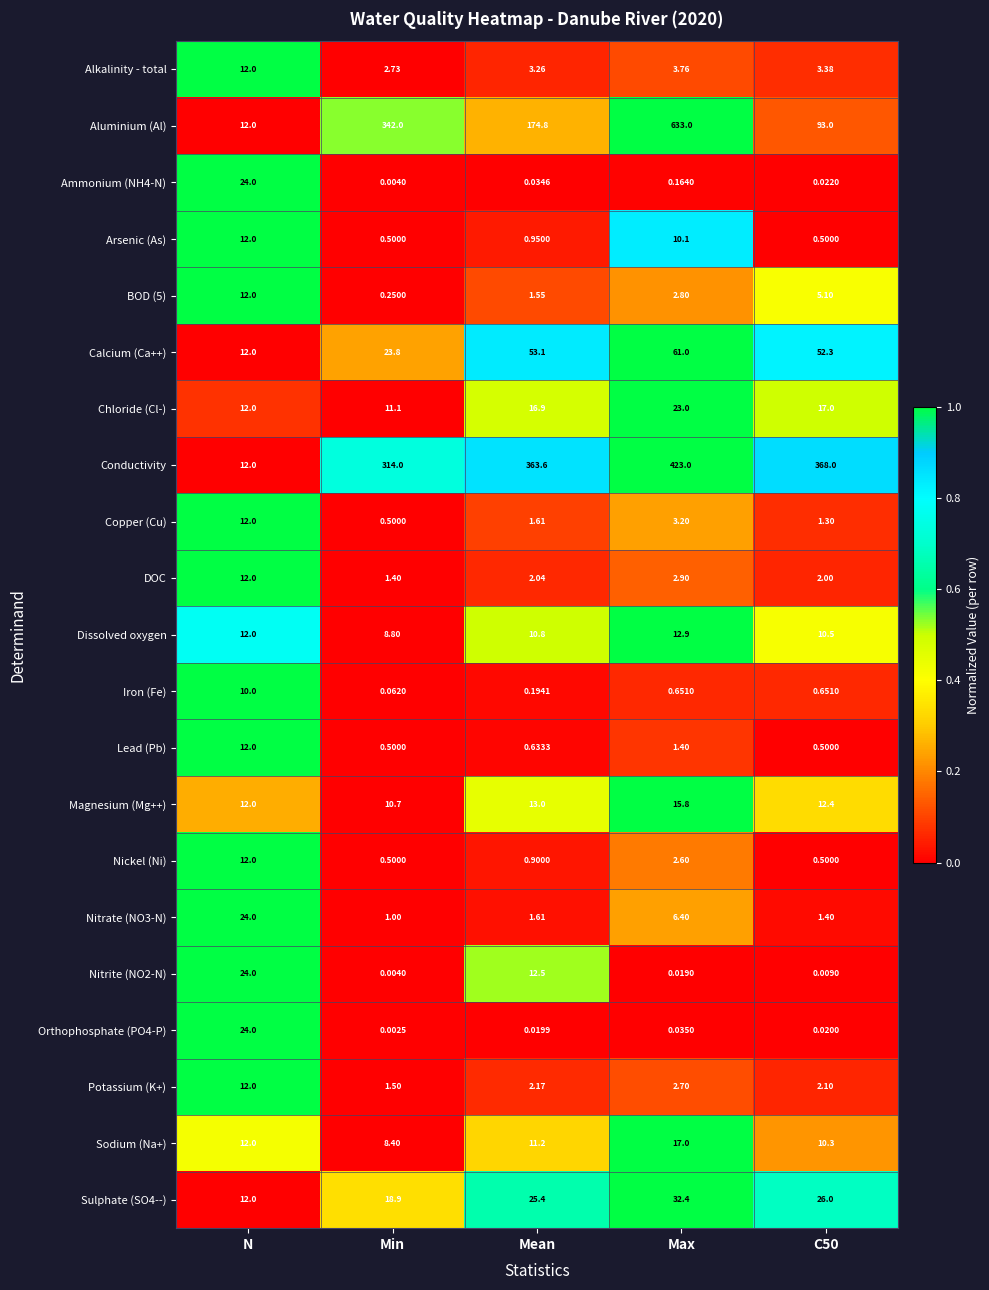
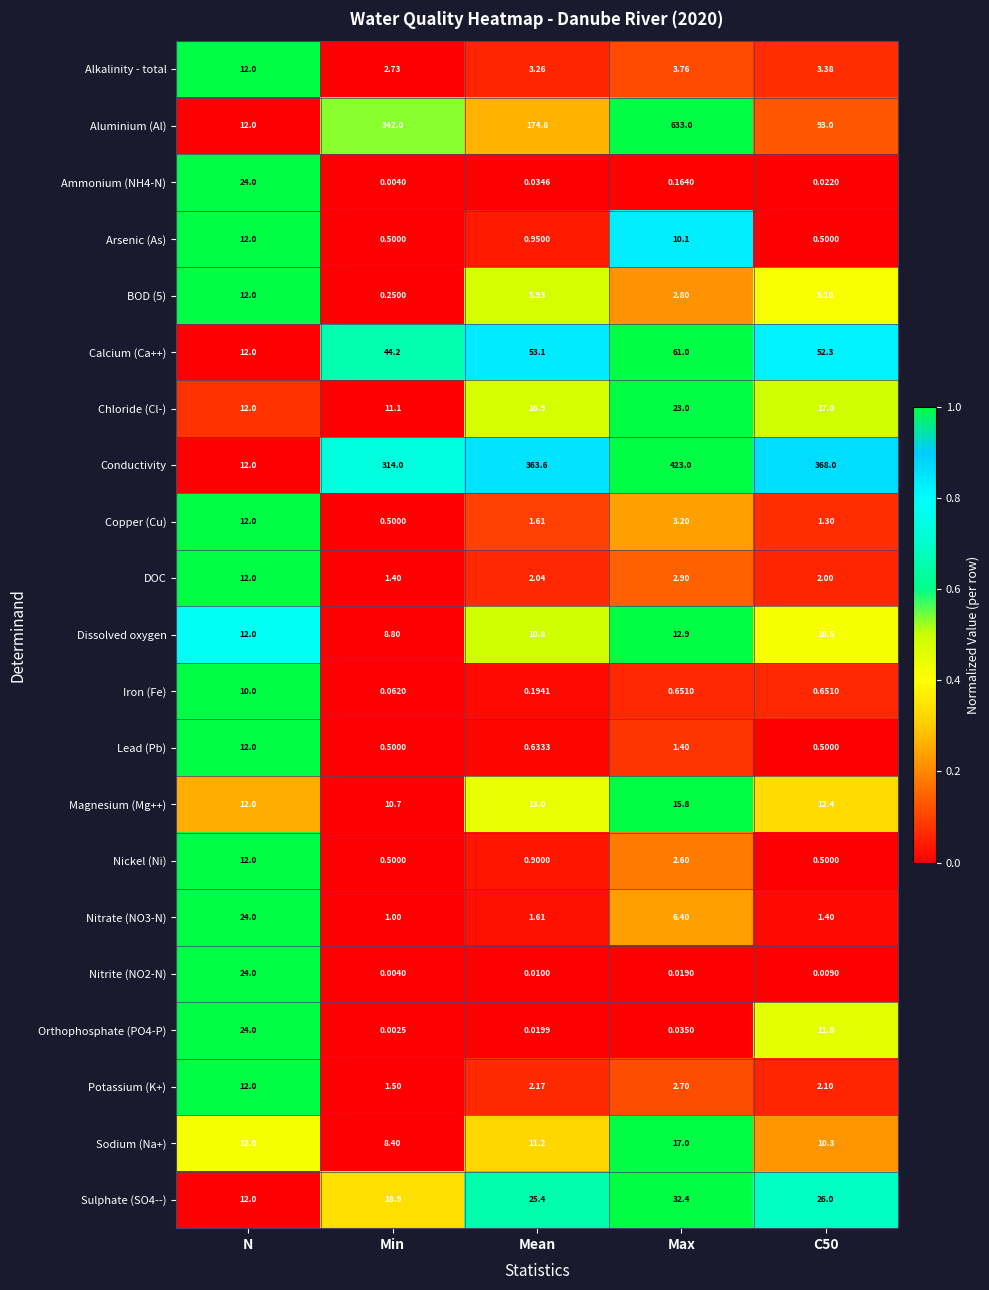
BOD (5), Mean: 1.55 -> 5.93
Calcium (Ca++), Min: 23.8 -> 44.2
Nitrite (NO2-N), Mean: 12.5 -> 0.0100
Orthophosphate (PO4-P), C50: 0.0200 -> 11.0
